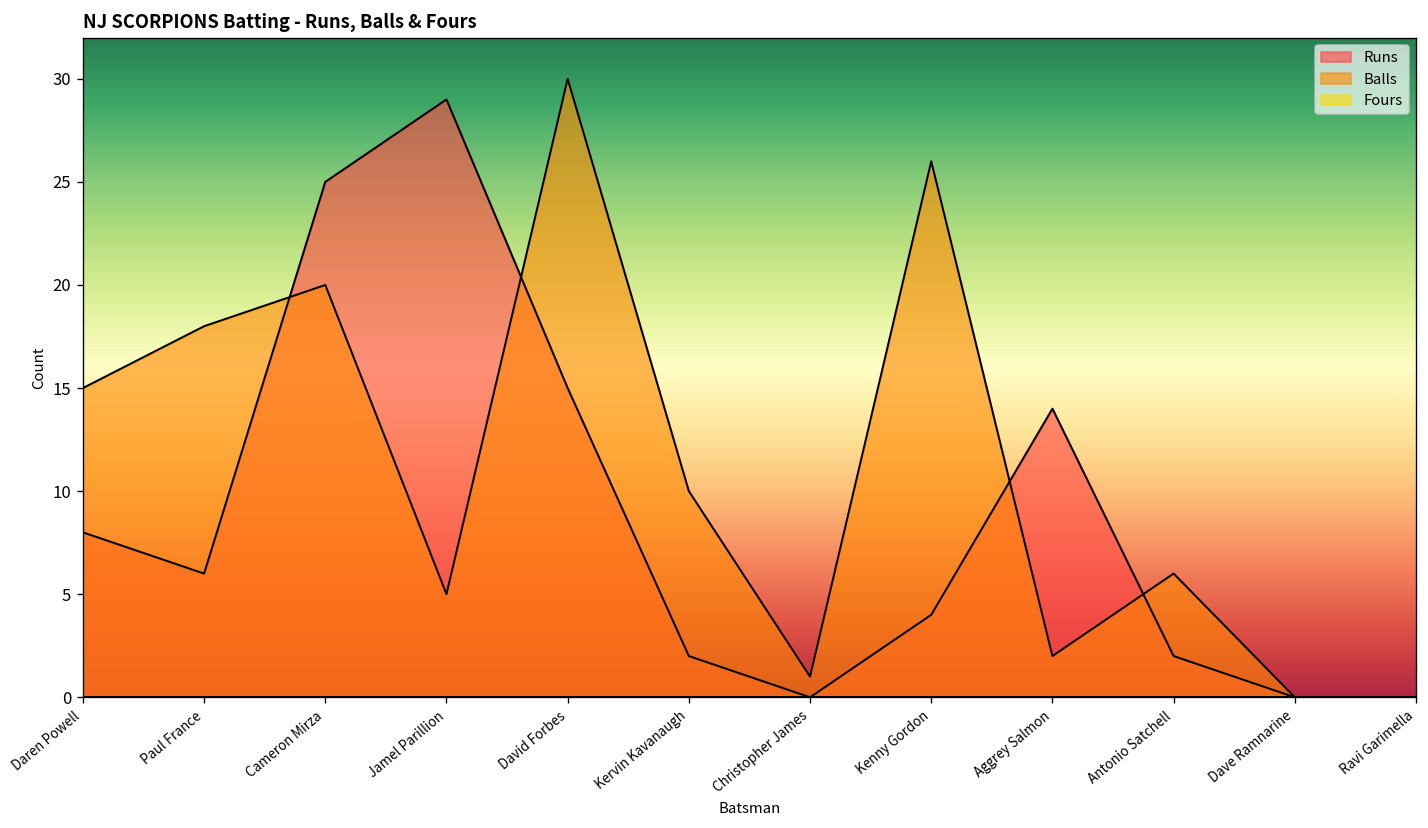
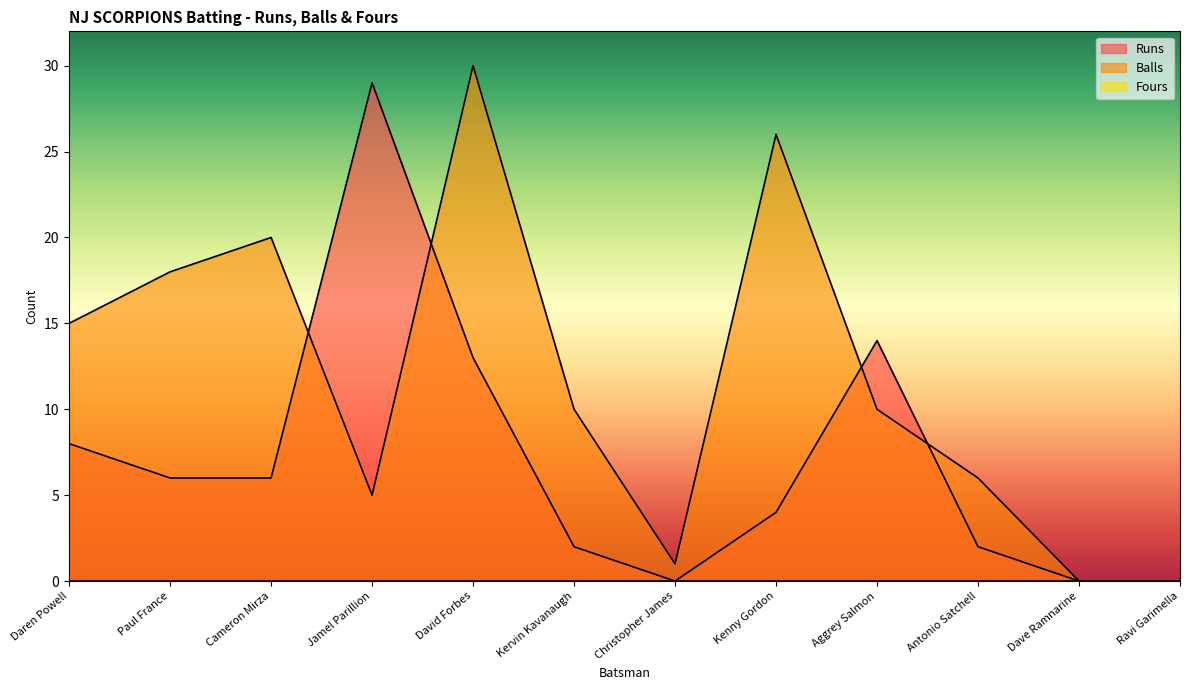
Runs, Cameron Mirza: 25 -> 6
Runs, David Forbes: 15 -> 13
Balls, Aggrey Salmon: 2 -> 10
